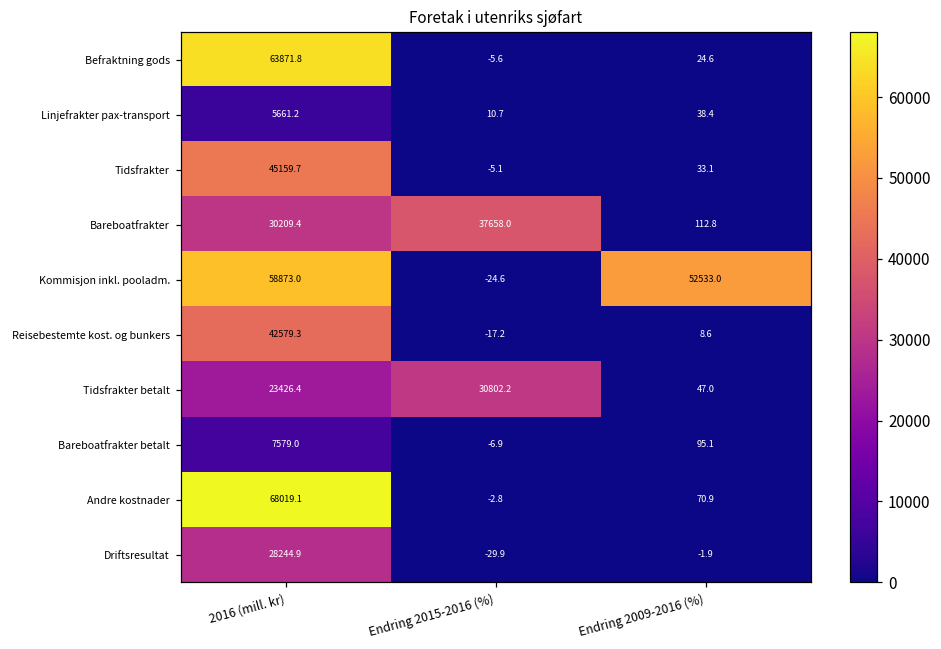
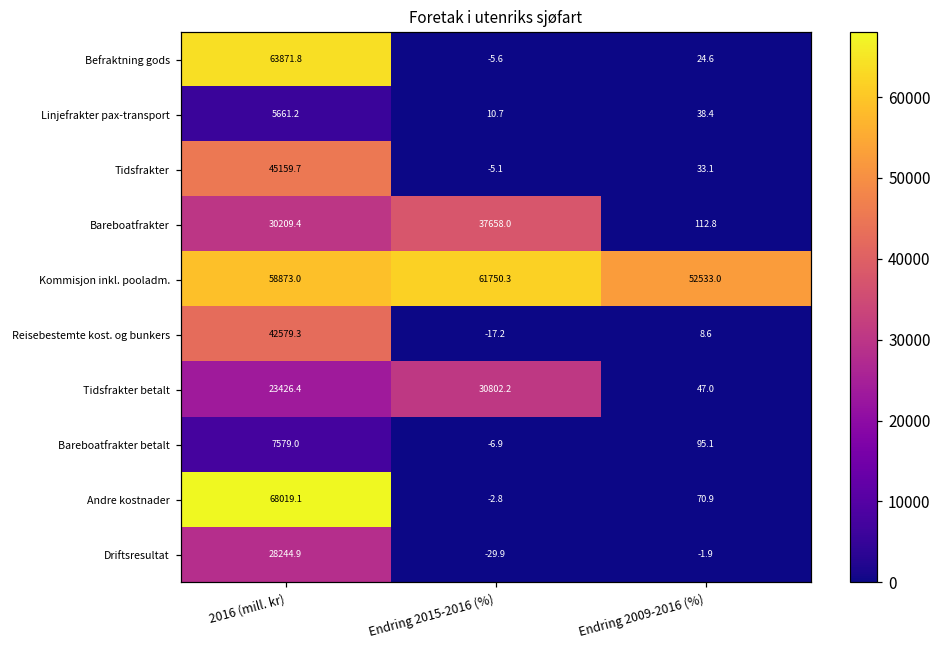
Kommisjon inkl. pooladm., Endring 2015-2016 (%): -24.6 -> 61750.3
